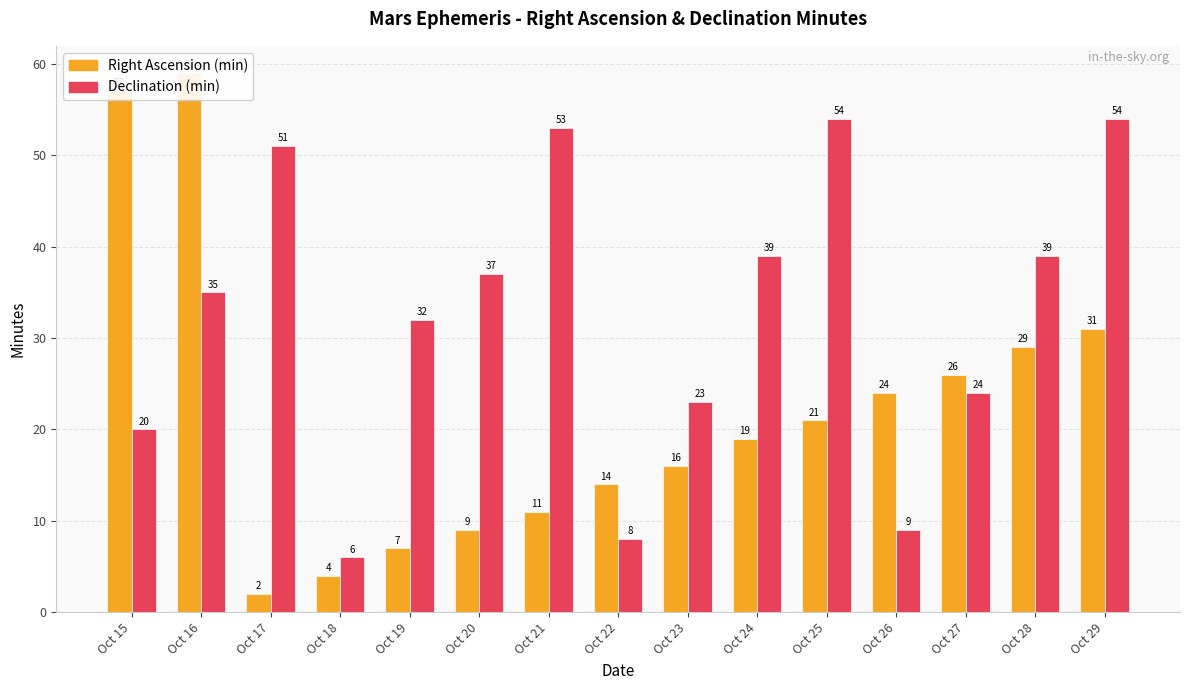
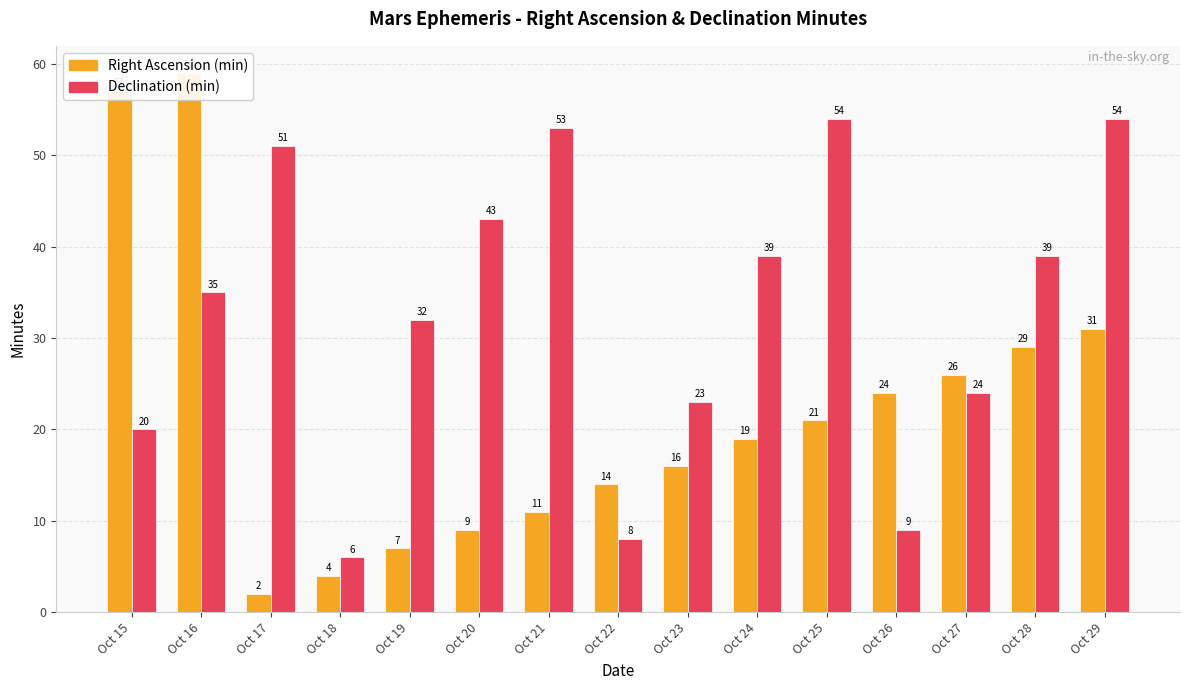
Declination (min), Oct 20: 37 -> 43
